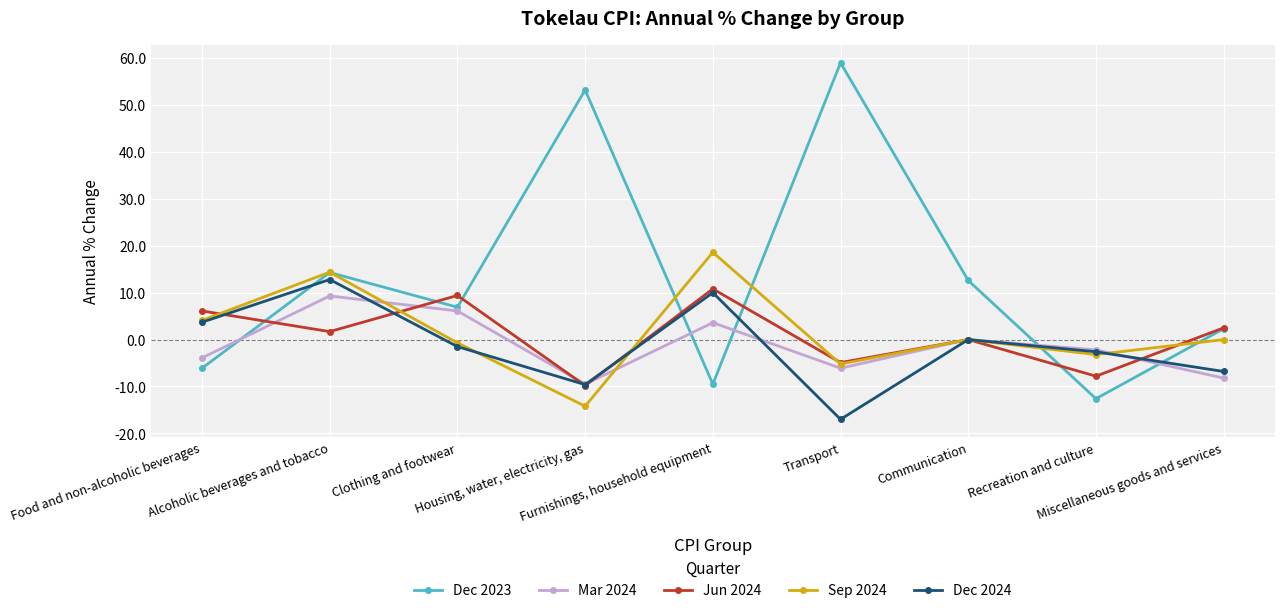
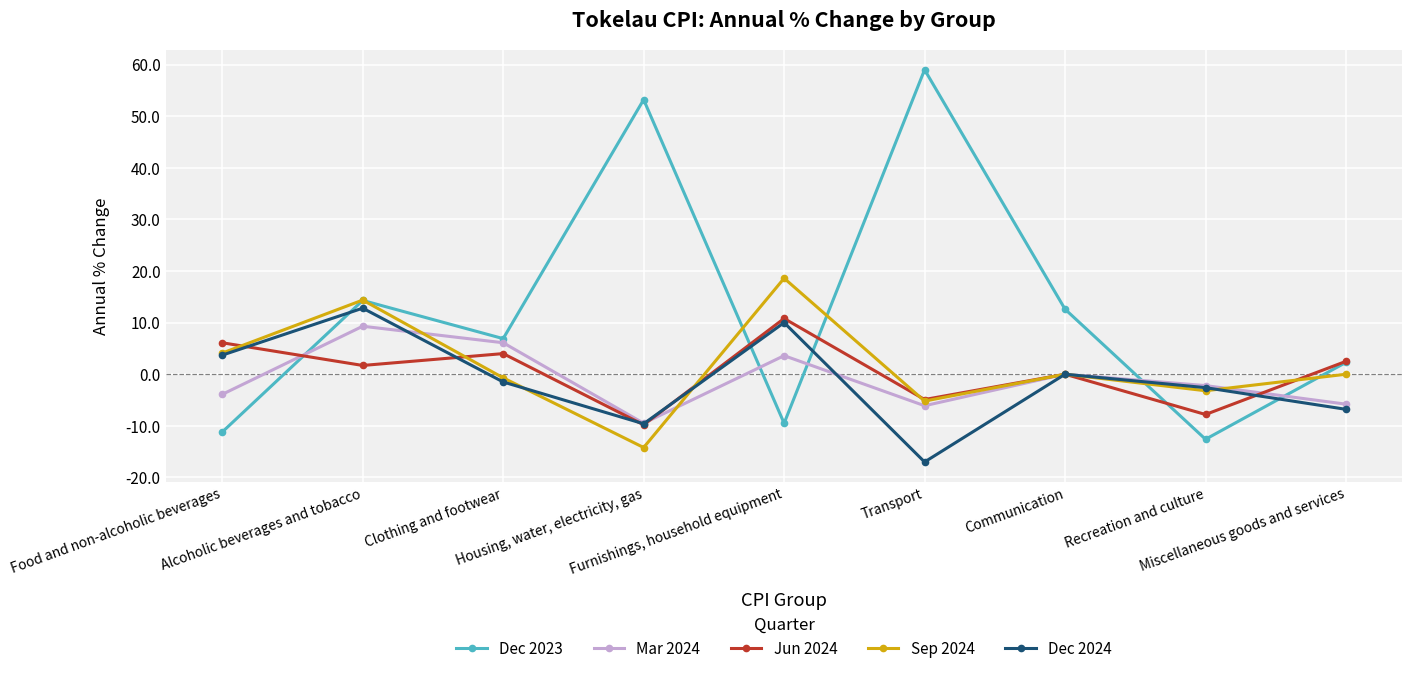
Dec 2023, Food and non-alcoholic beverages: -6 -> -11
Jun 2024, Clothing and footwear: 9 -> 4
Mar 2024, Miscellaneous goods and services: -8 -> -6
